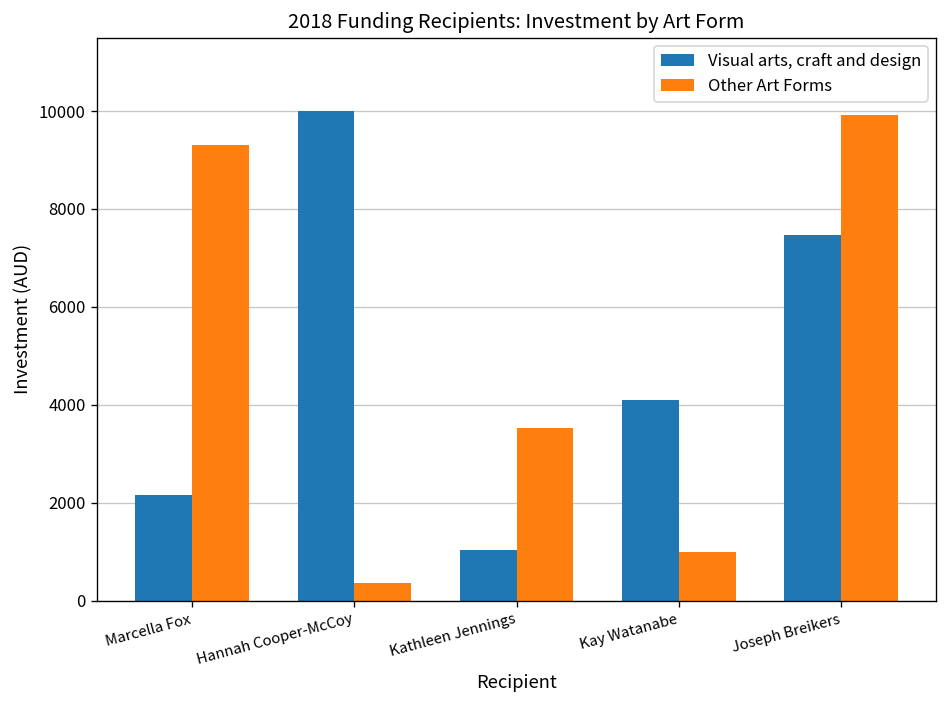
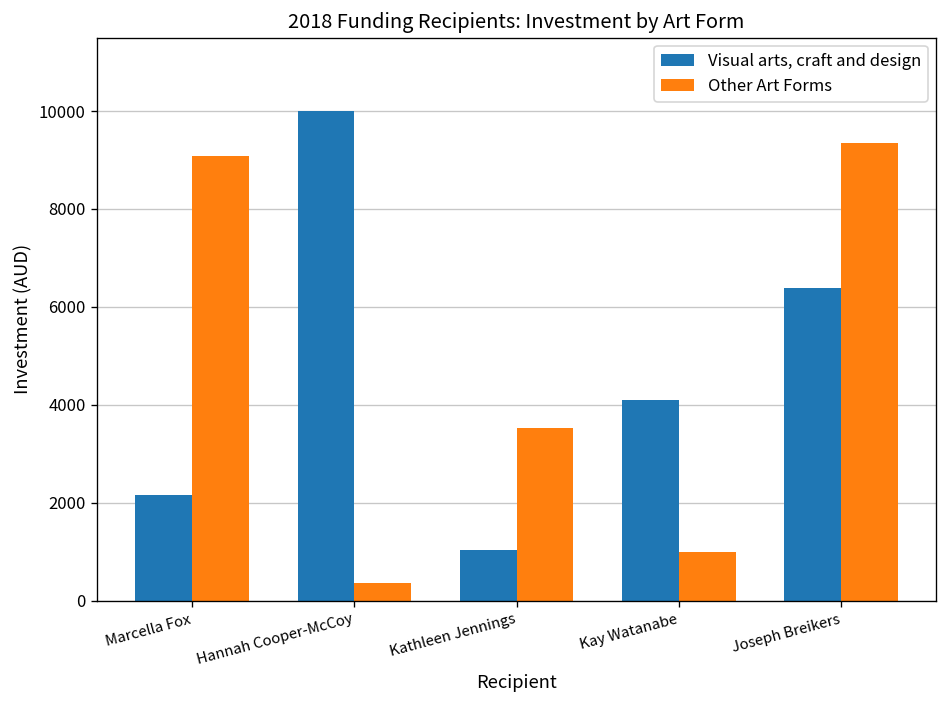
Other Art Forms, Marcella Fox: 9300 -> 9100
Visual arts, craft and design, Joseph Breikers: 7500 -> 6400
Other Art Forms, Joseph Breikers: 9900 -> 9400
